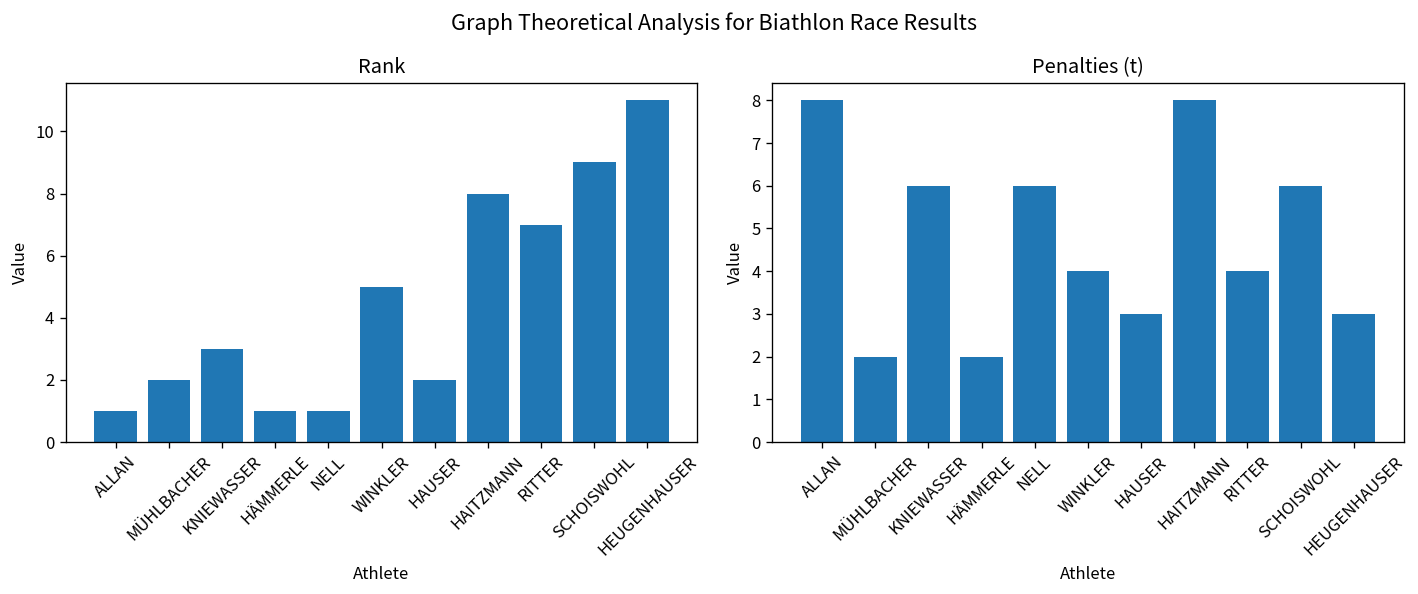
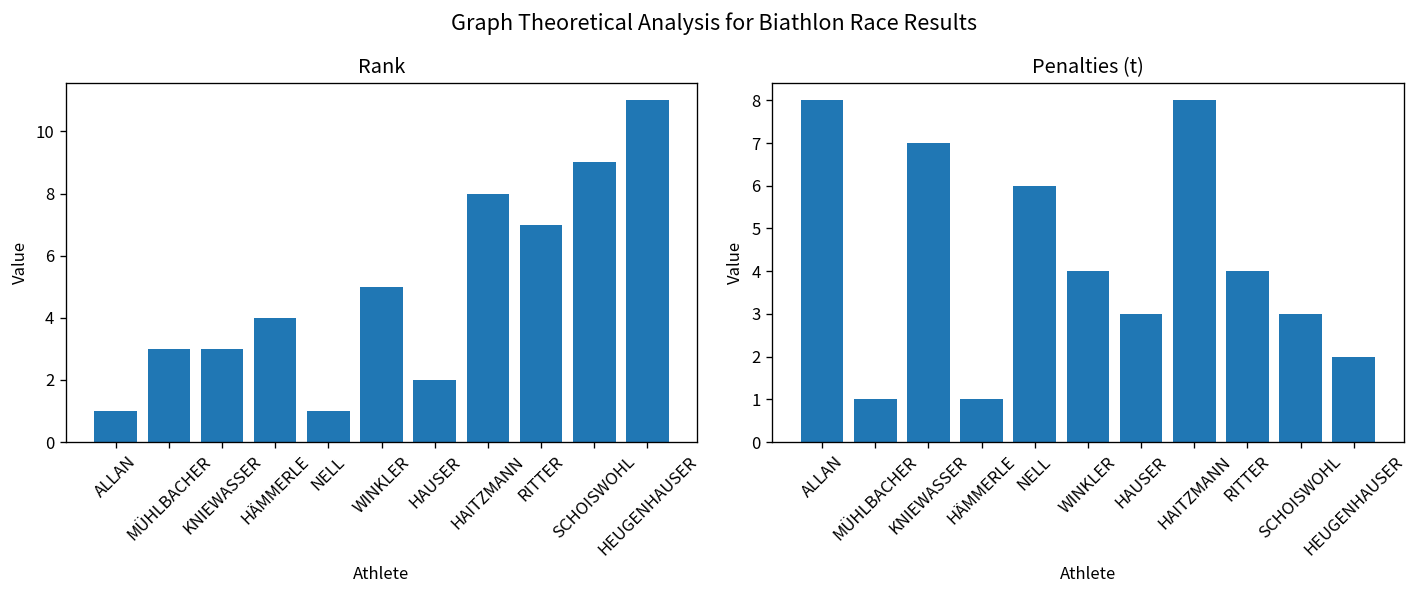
Rank, MÜHLBACHER: 2 -> 3
Rank, HÄMMERLE: 1 -> 4
Penalties (t), MÜHLBACHER: 2 -> 1
Penalties (t), KNIEWASSER: 6 -> 7
Penalties (t), HÄMMERLE: 2 -> 1
Penalties (t), SCHOISWOHL: 6 -> 3
Penalties (t), HEUGENHAUSER: 3 -> 2
